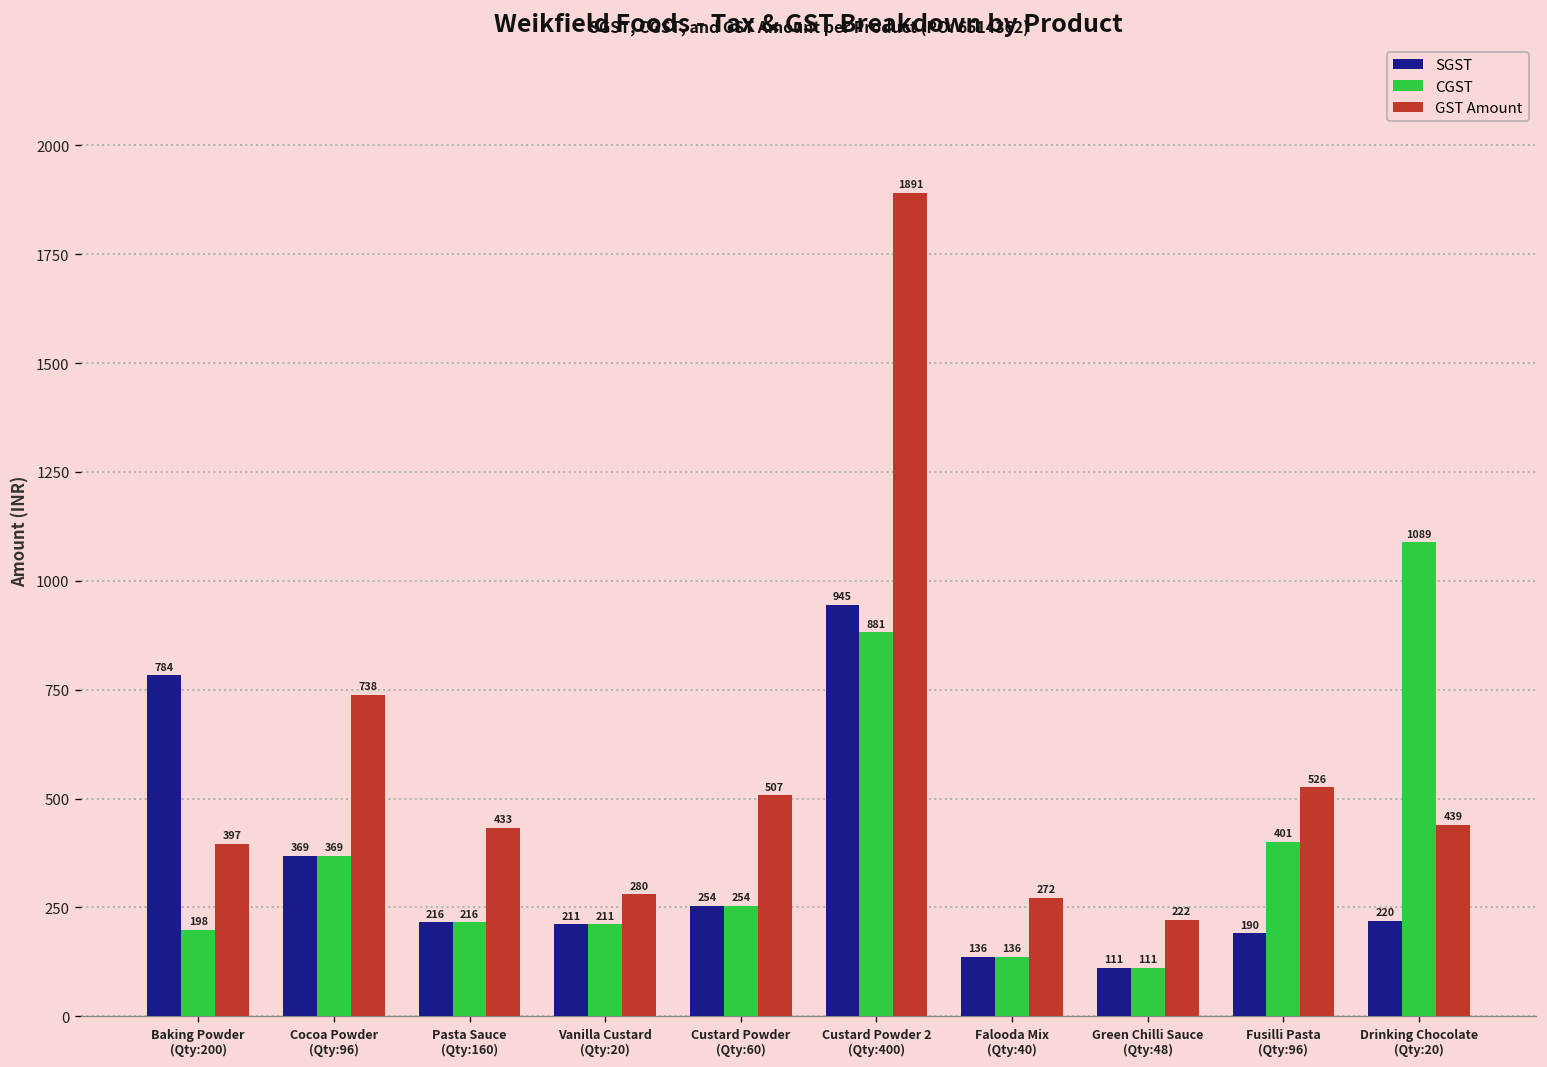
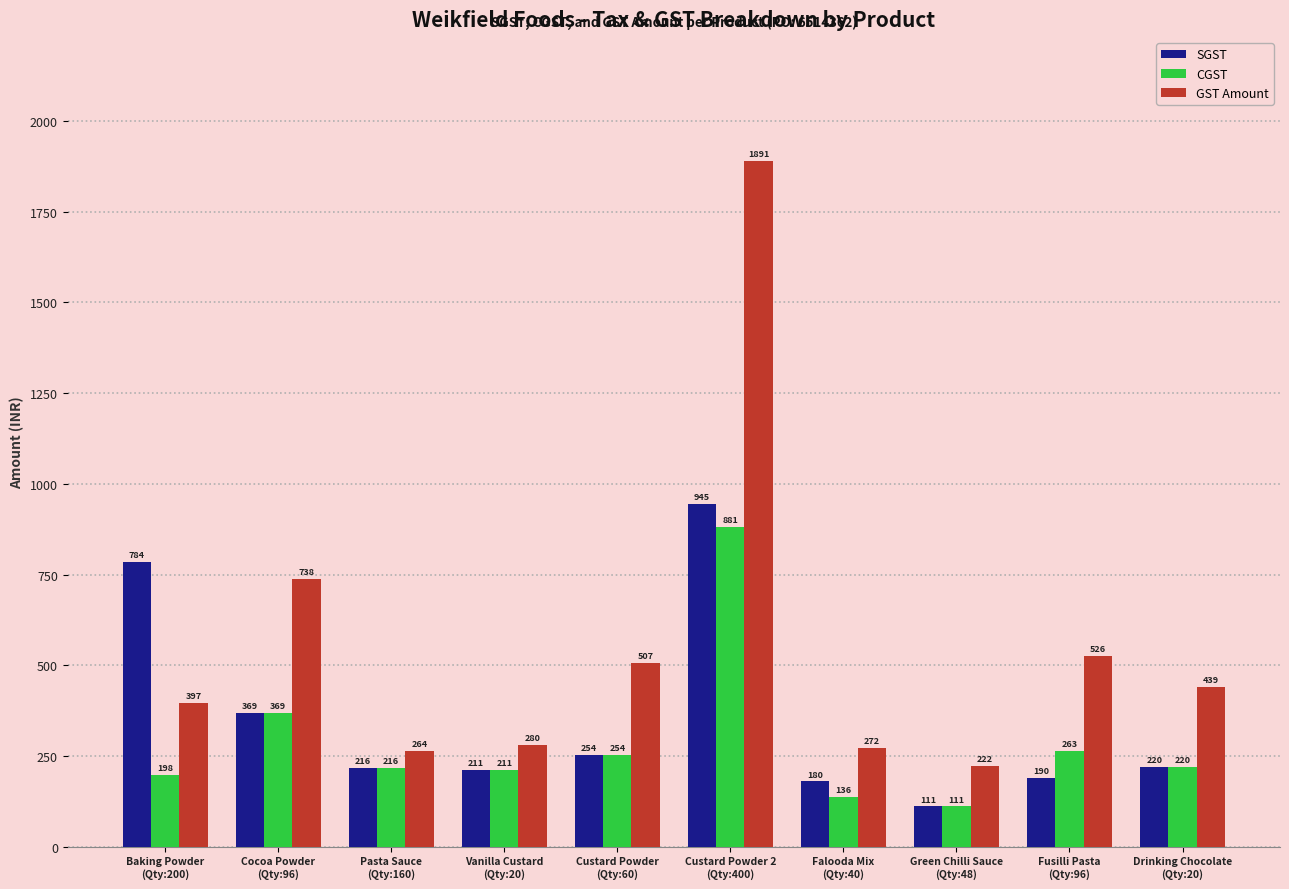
GST Amount, Pasta Sauce (Qty:160): 433 -> 264
SGST, Falooda Mix (Qty:40): 136 -> 180
CGST, Fusilli Pasta (Qty:96): 401 -> 263
CGST, Drinking Chocolate (Qty:20): 1089 -> 220
